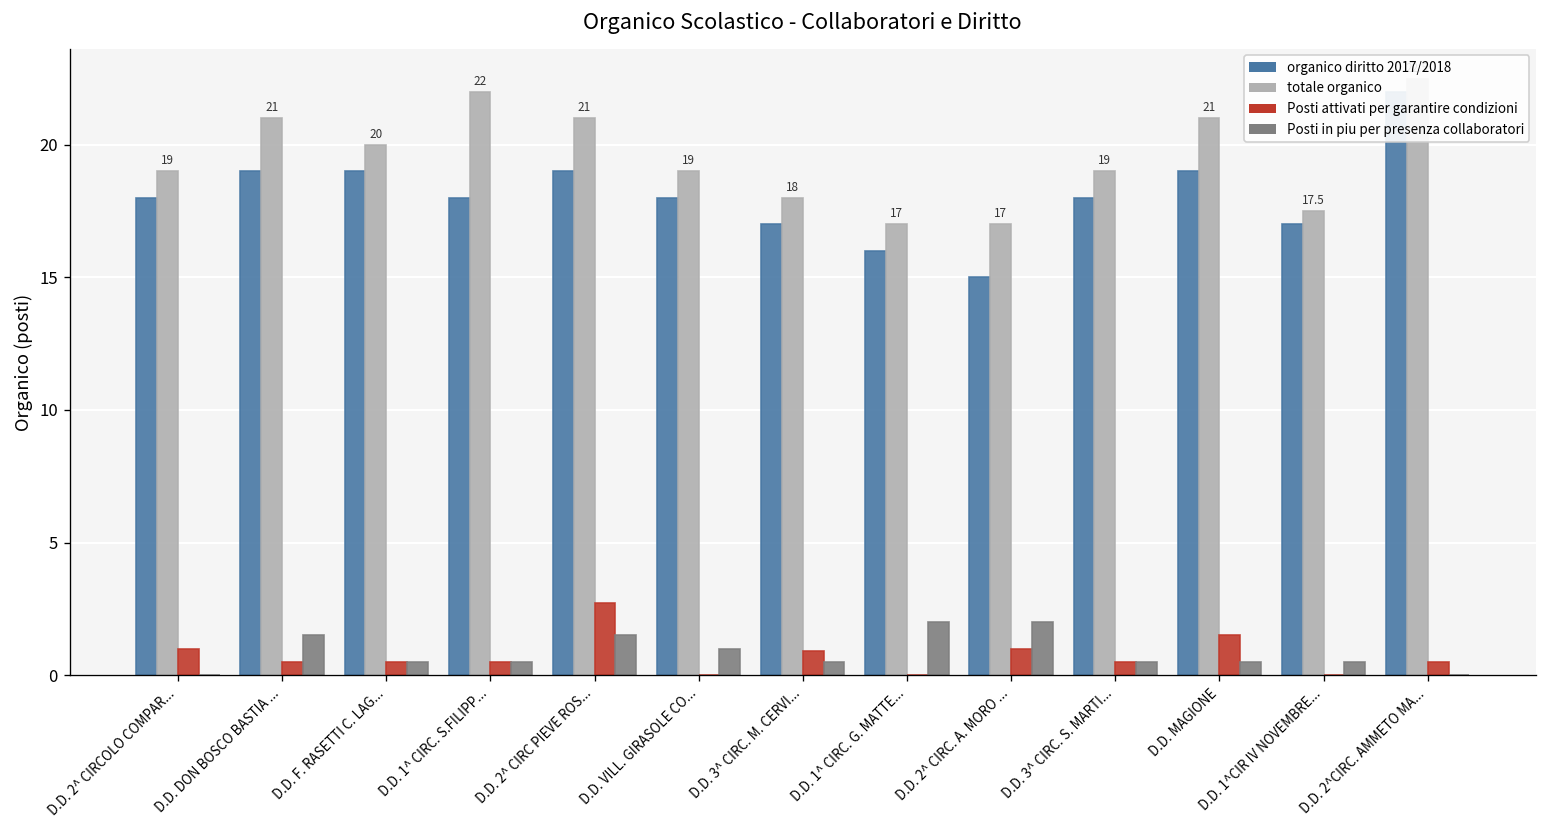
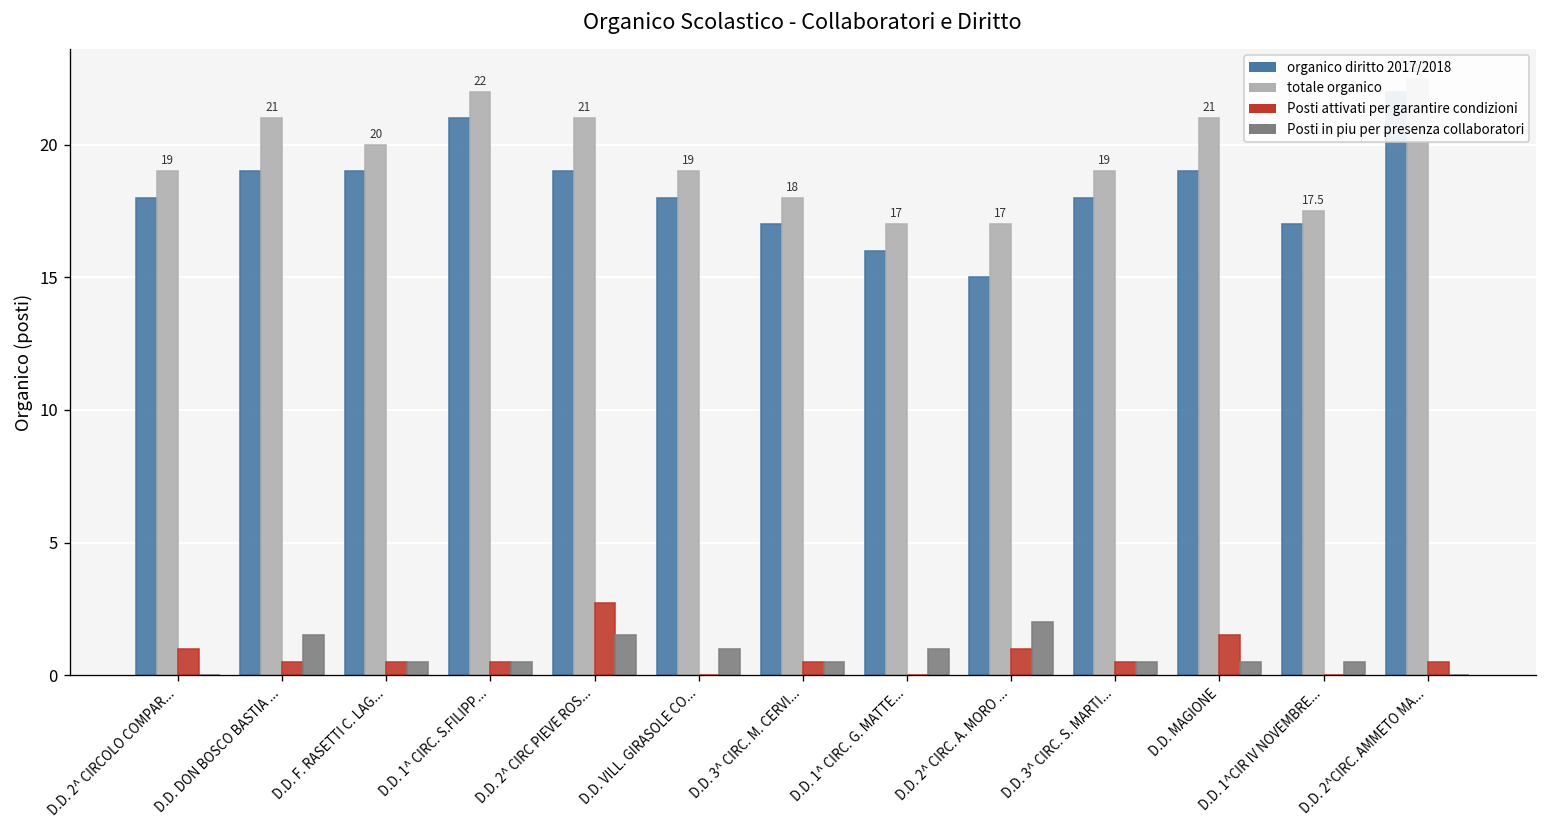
organico diritto 2017/2018, D.D. 1^ CIRC. S.FILIPP...: 18 -> 21
Posti attivati per garantire condizioni, D.D. 3^ CIRC. M. CERVI...: 0.9 -> 0.5
Posti in piu per presenza collaboratori, D.D. 1^ CIRC. G. MATTE...: 2 -> 1
